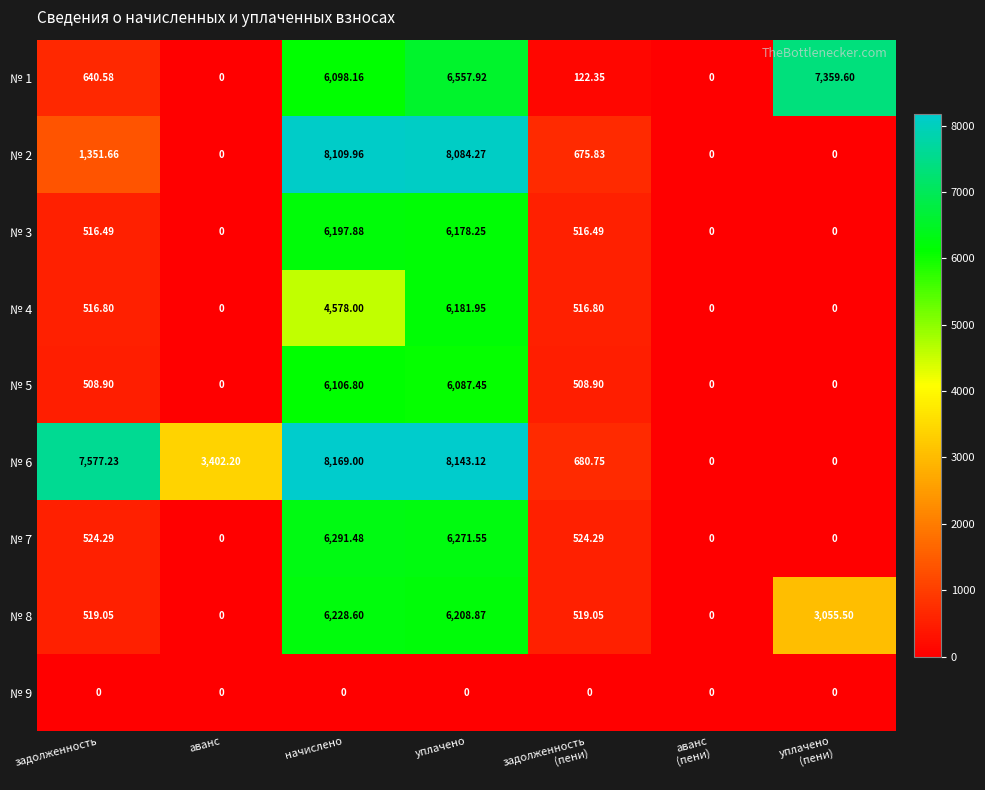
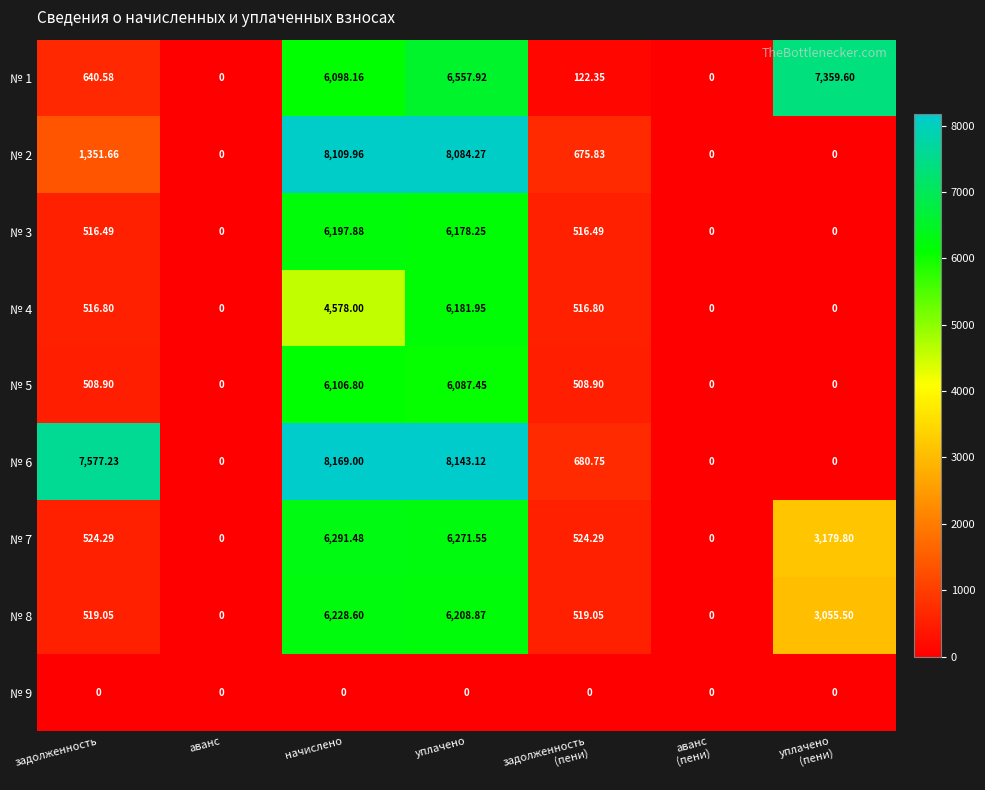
№ 6, аванс: 3,402.20 -> 0
№ 7, уплачено (пени): 0 -> 3,179.80
